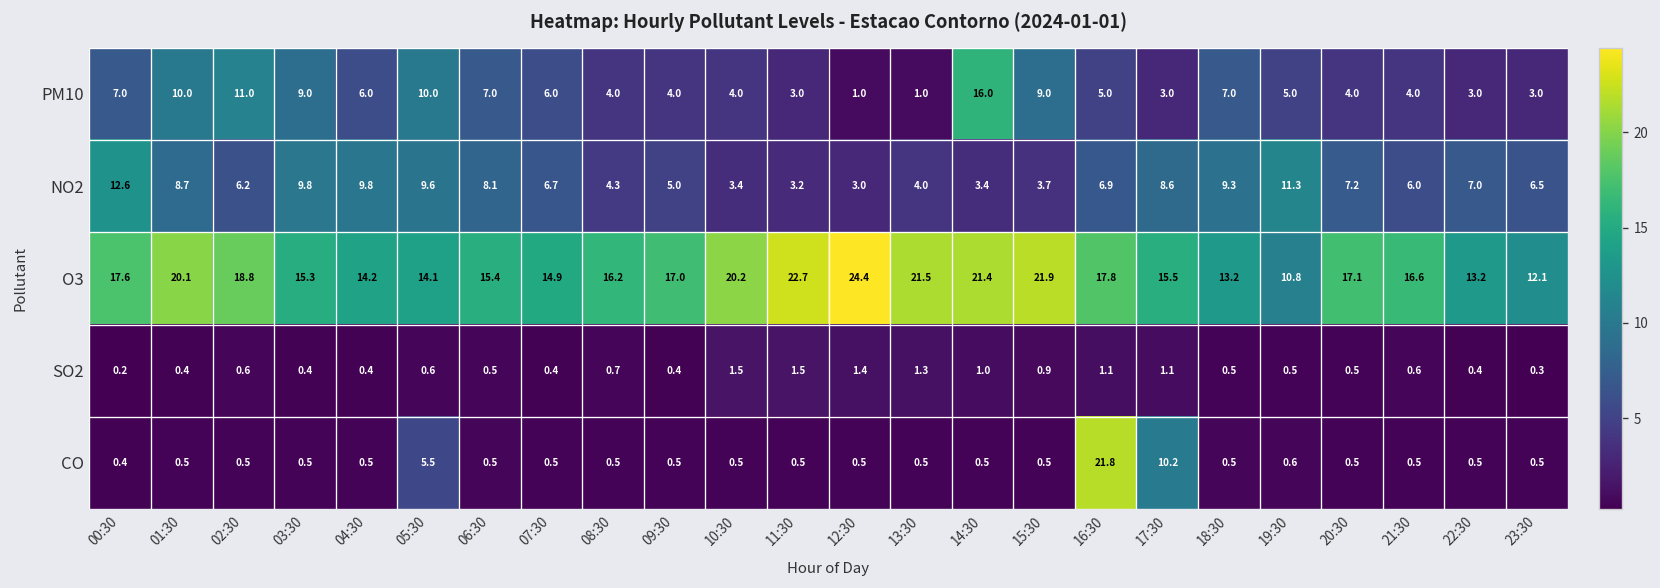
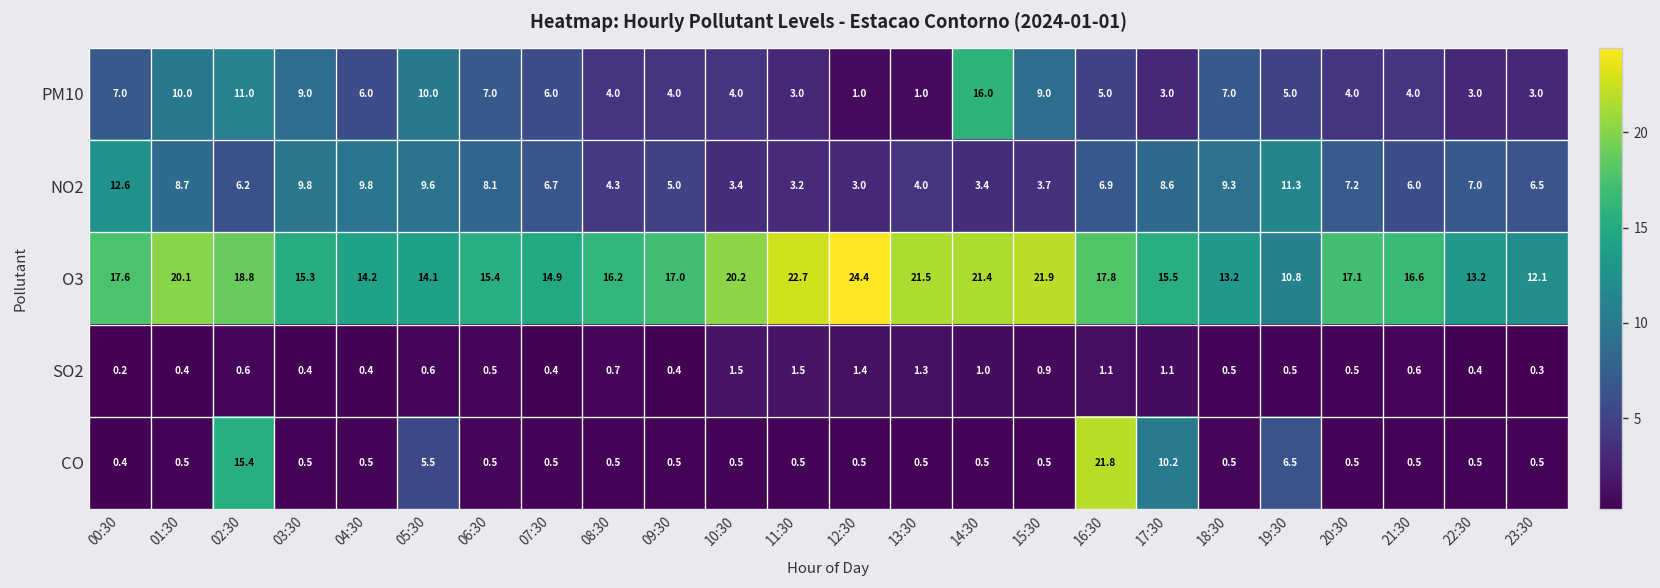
CO, 02:30: 0.5 -> 15.4
CO, 19:30: 0.6 -> 6.5
